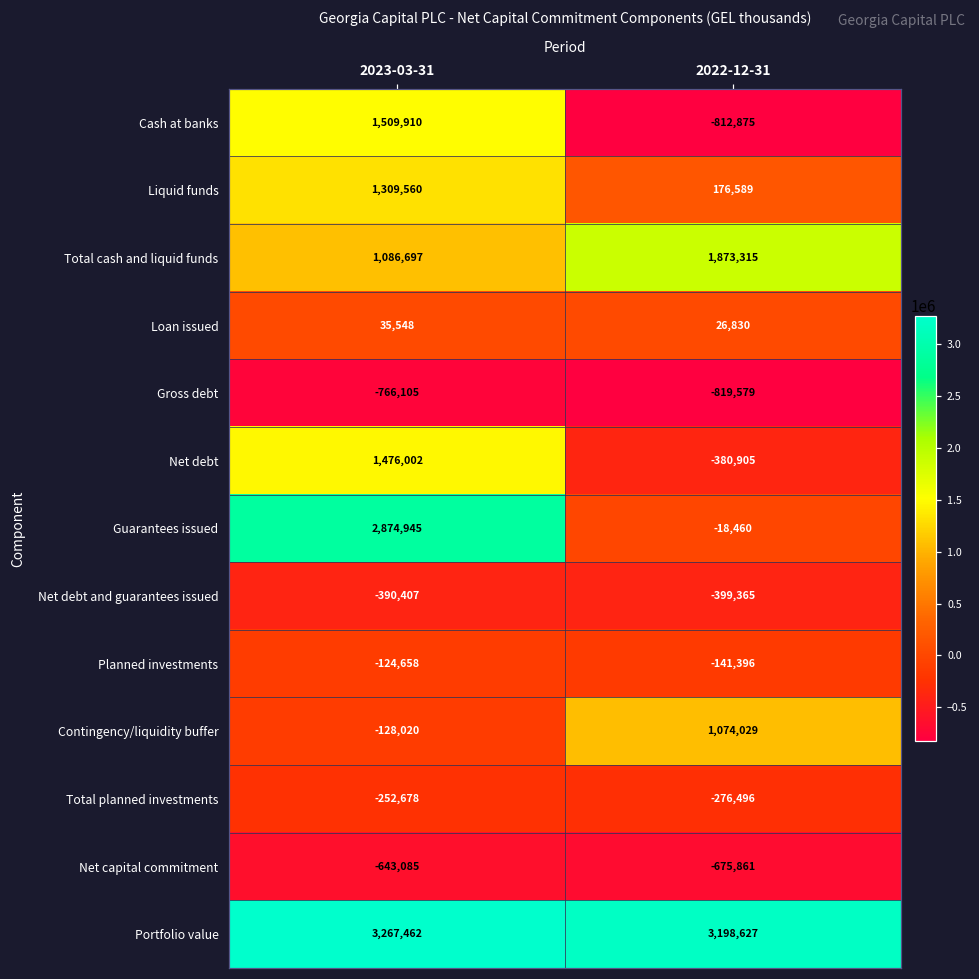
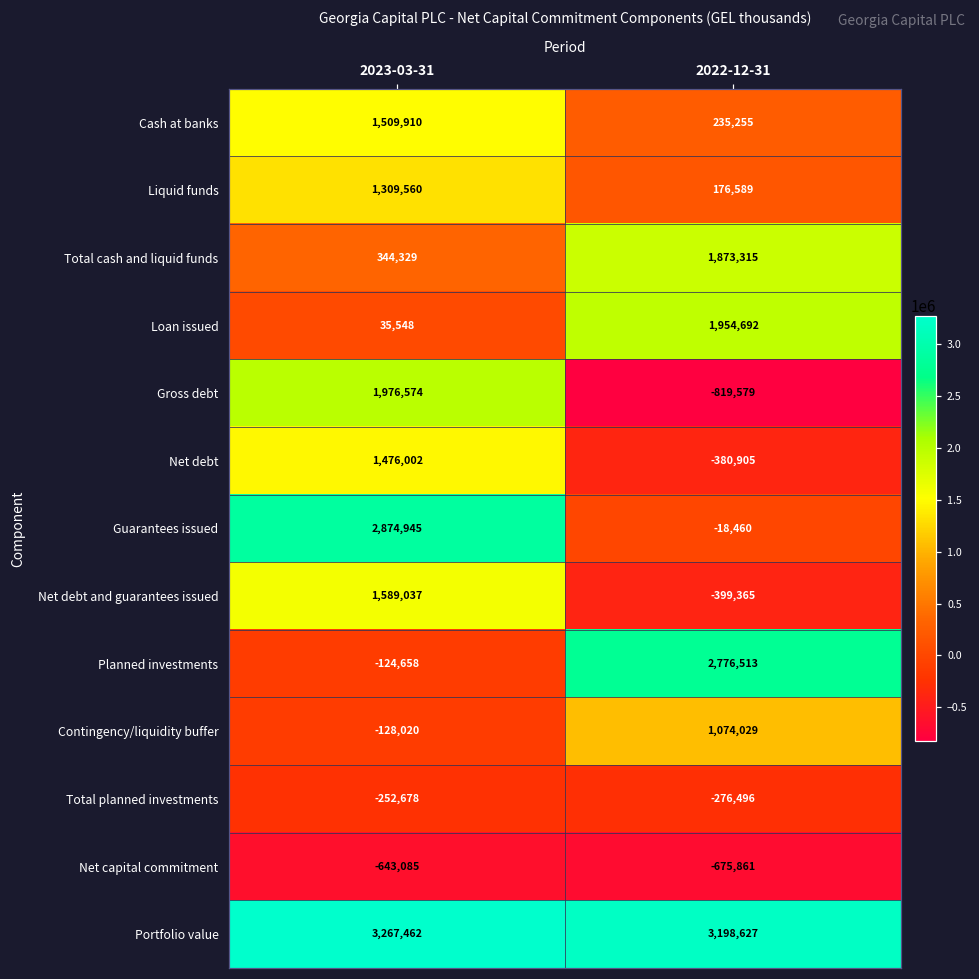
Cash at banks, 2022-12-31: -812,875 -> 235,255
Total cash and liquid funds, 2023-03-31: 1,086,697 -> 344,329
Loan issued, 2022-12-31: 26,830 -> 1,954,692
Gross debt, 2023-03-31: -766,105 -> 1,976,574
Net debt and guarantees issued, 2023-03-31: -390,407 -> 1,589,037
Planned investments, 2022-12-31: -141,396 -> 2,776,513
